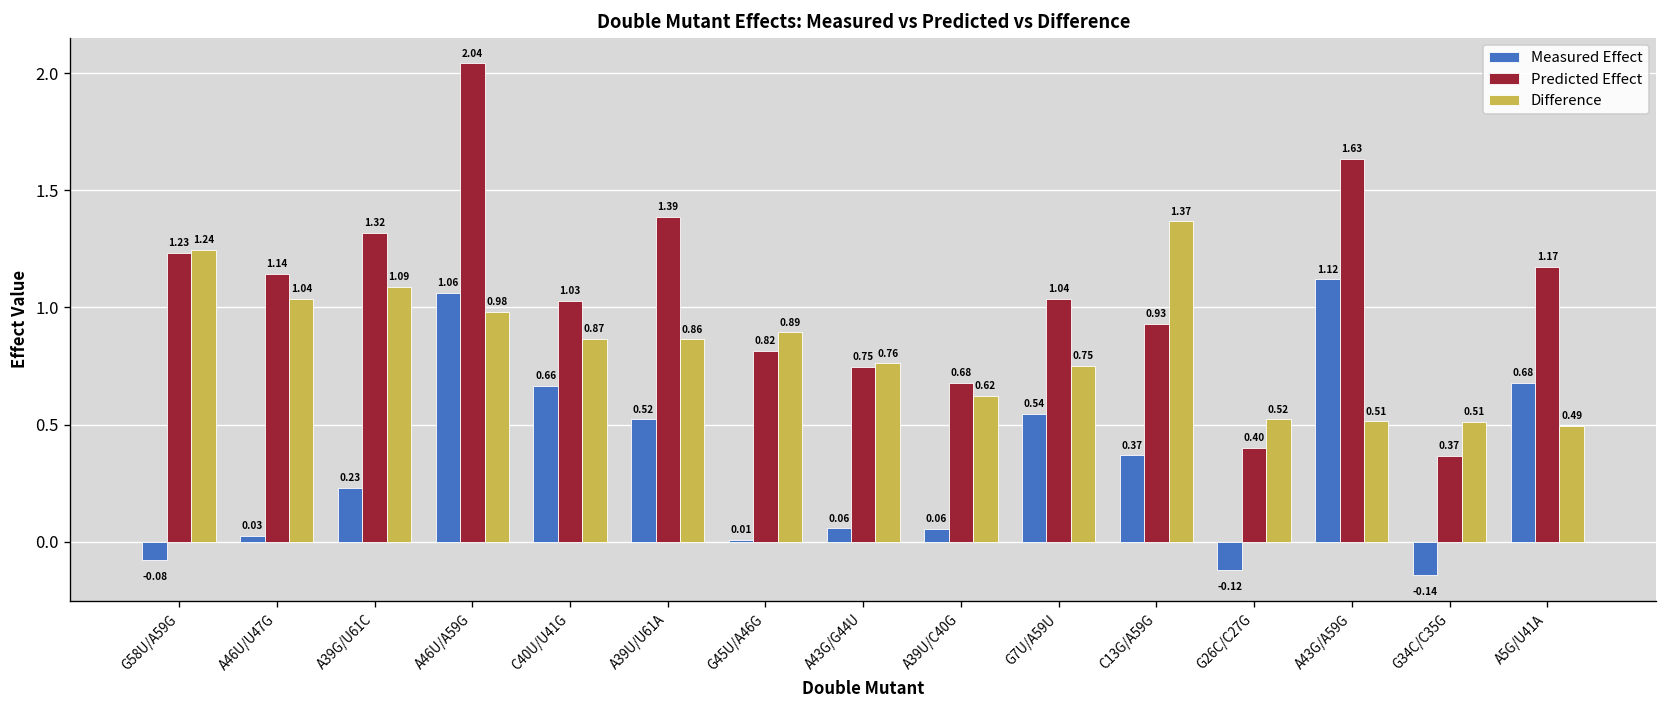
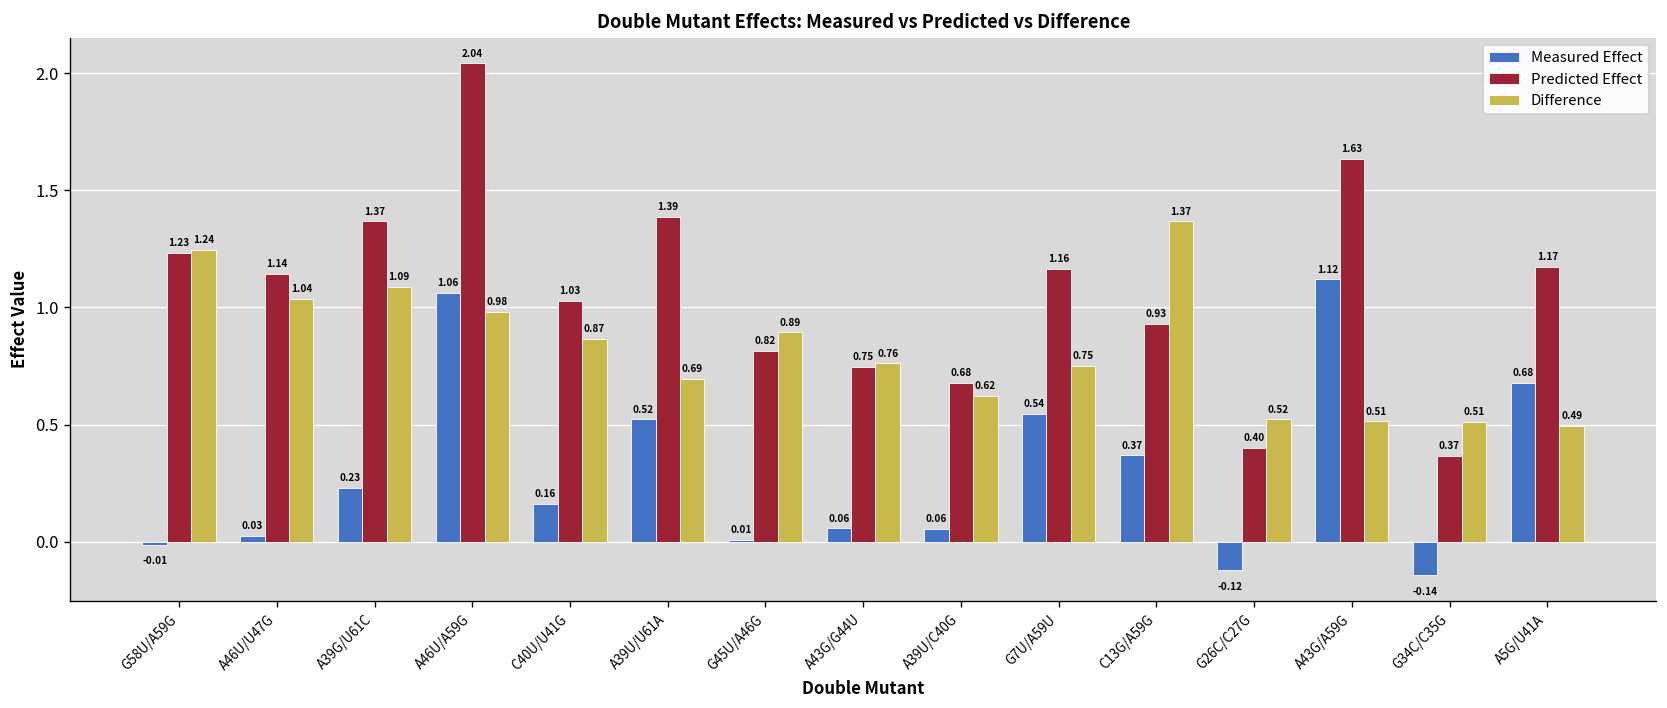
Measured Effect, G58U/A59G: -0.08 -> -0.01
Predicted Effect, A39G/U61C: 1.32 -> 1.37
Measured Effect, C40U/U41G: 0.66 -> 0.16
Difference, A39U/U61A: 0.86 -> 0.69
Predicted Effect, G7U/A59U: 1.04 -> 1.16
